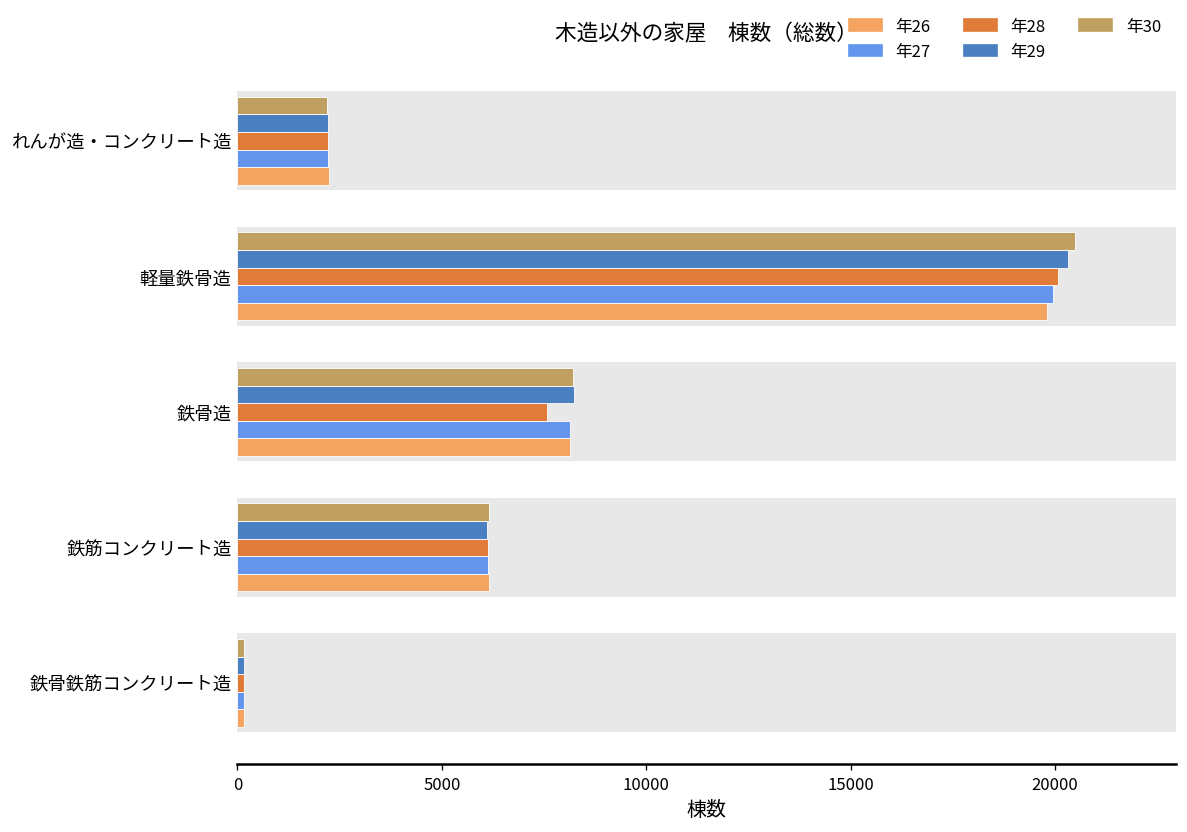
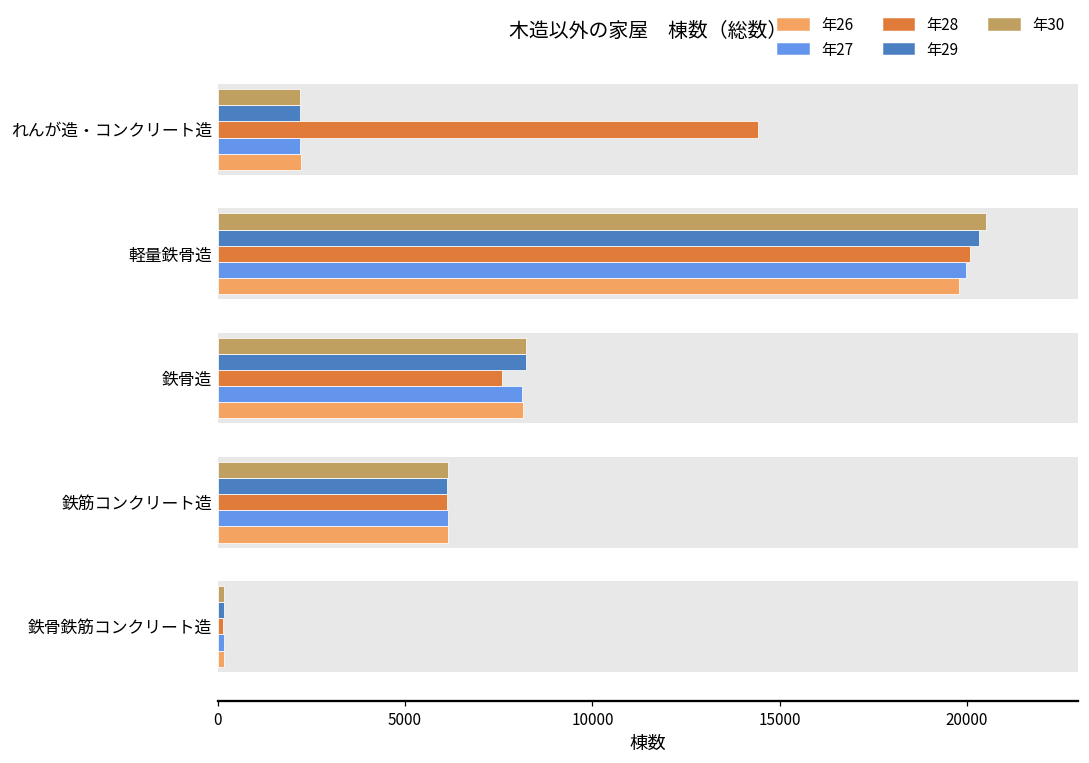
年28, れんが造・コンクリート造: 2200 -> 14400
